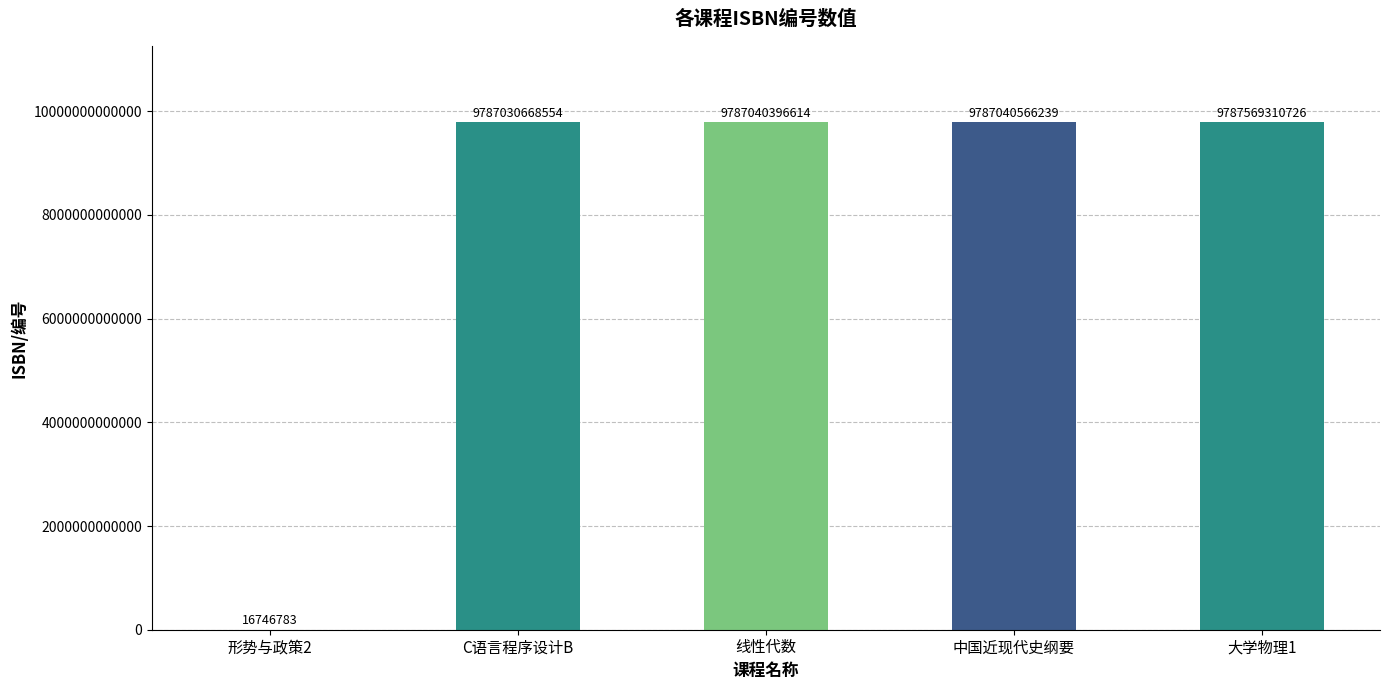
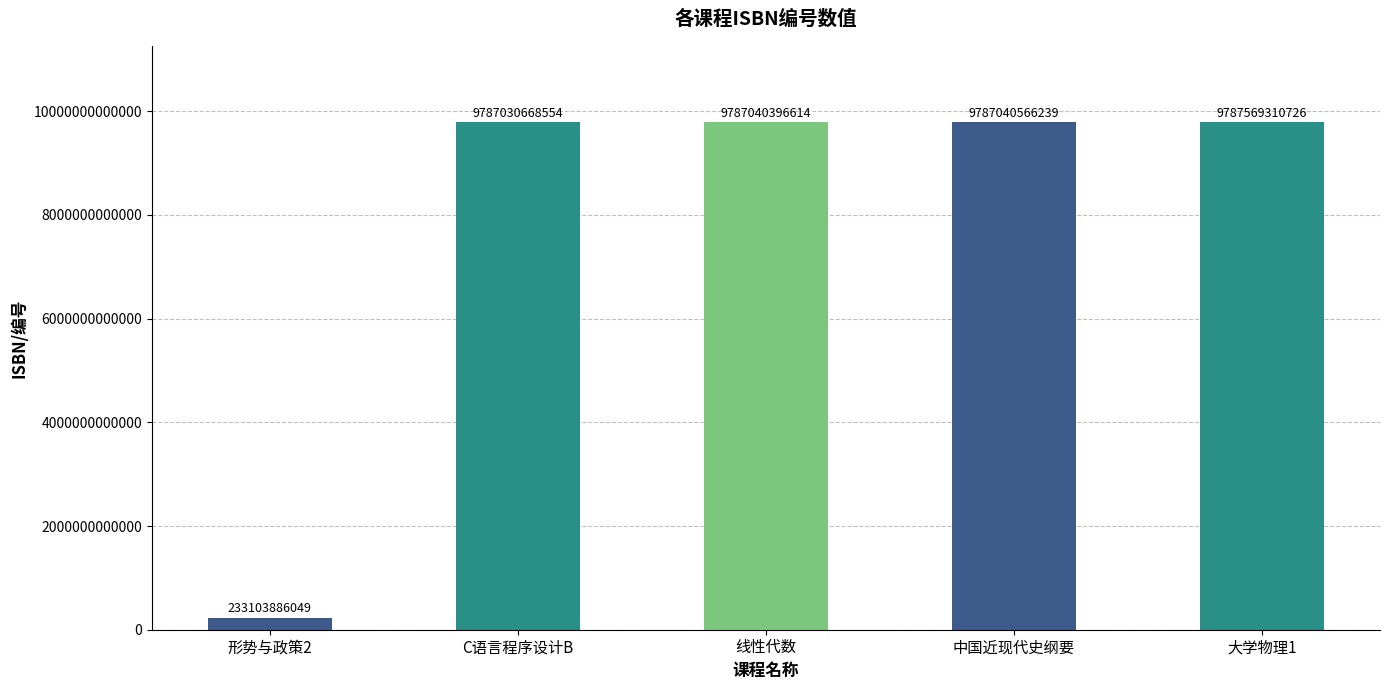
形势与政策2: 16746783 -> 233103886049
